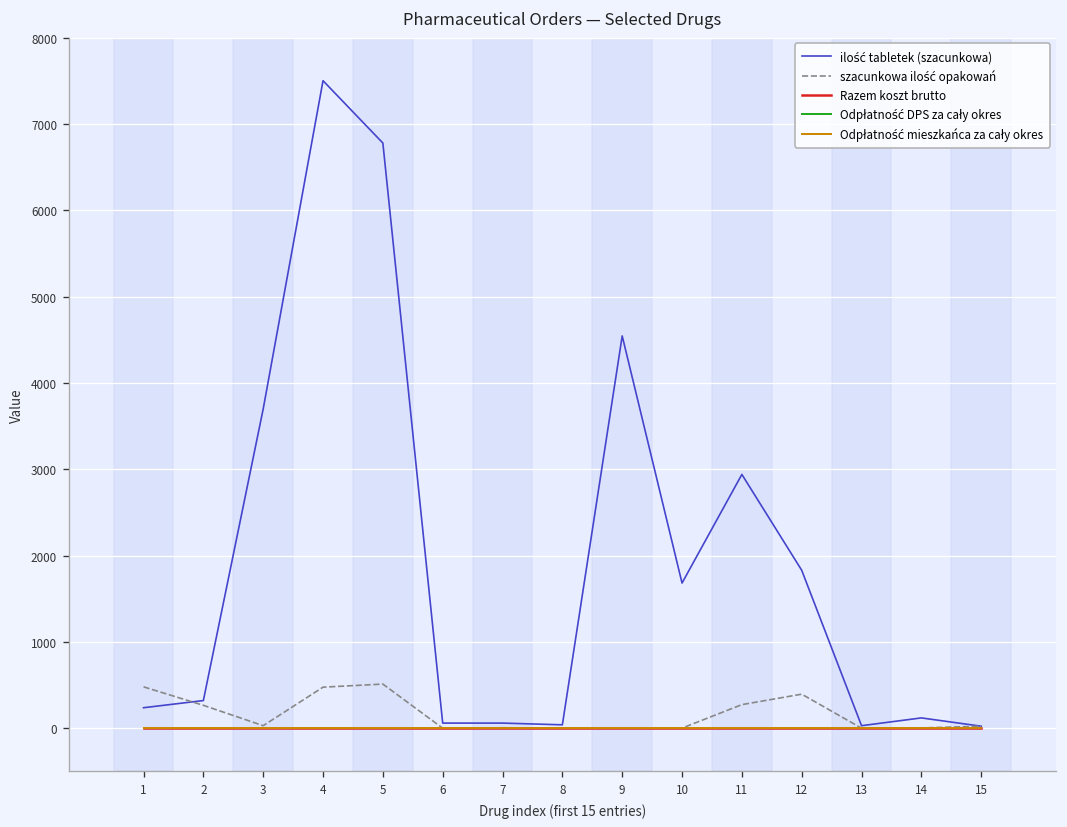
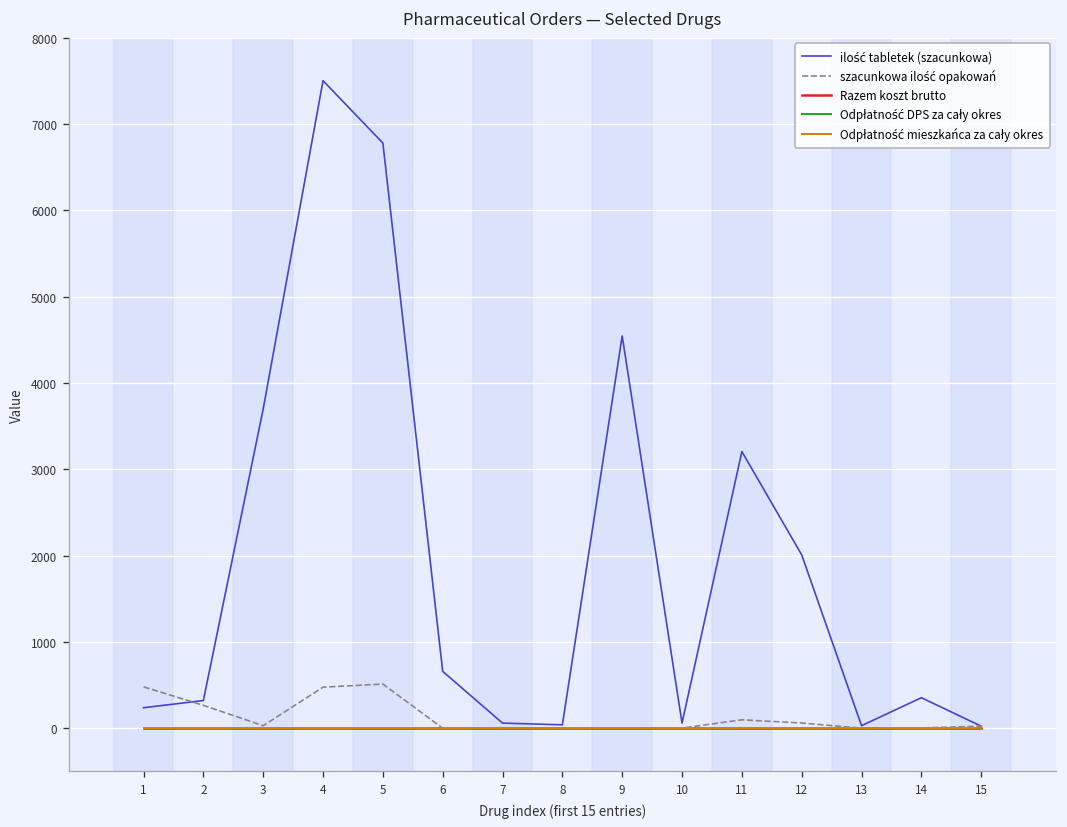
ilość tabletek (szacunkowa), 6: 100 -> 700
ilość tabletek (szacunkowa), 10: 1700 -> 100
ilość tabletek (szacunkowa), 11: 2900 -> 3200
szacunkowa ilość opakowań, 11: 300 -> 100
ilość tabletek (szacunkowa), 12: 1800 -> 2000
szacunkowa ilość opakowań, 12: 400 -> 100
ilość tabletek (szacunkowa), 14: 100 -> 400
